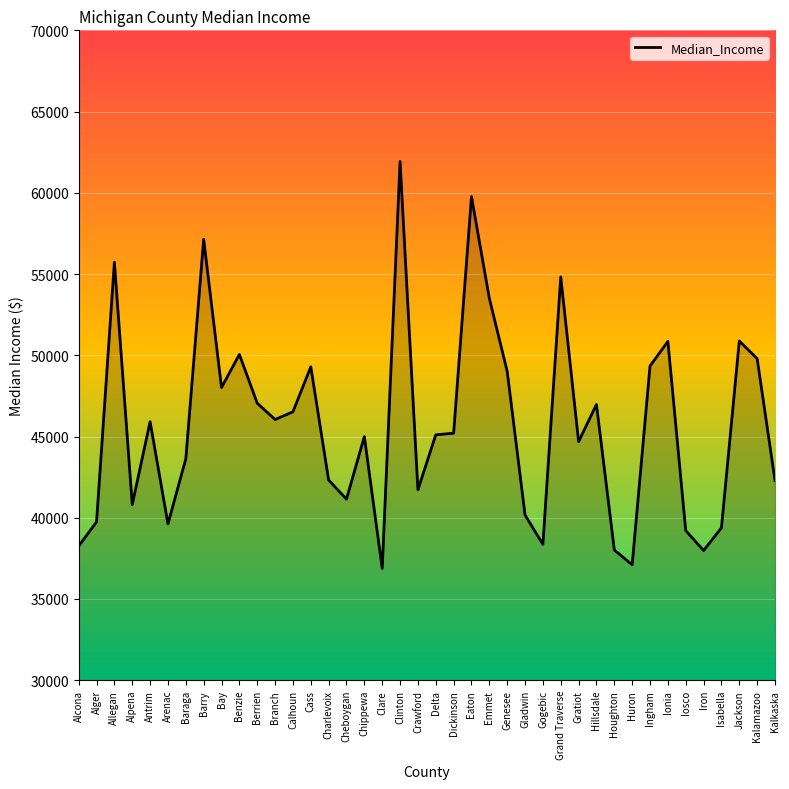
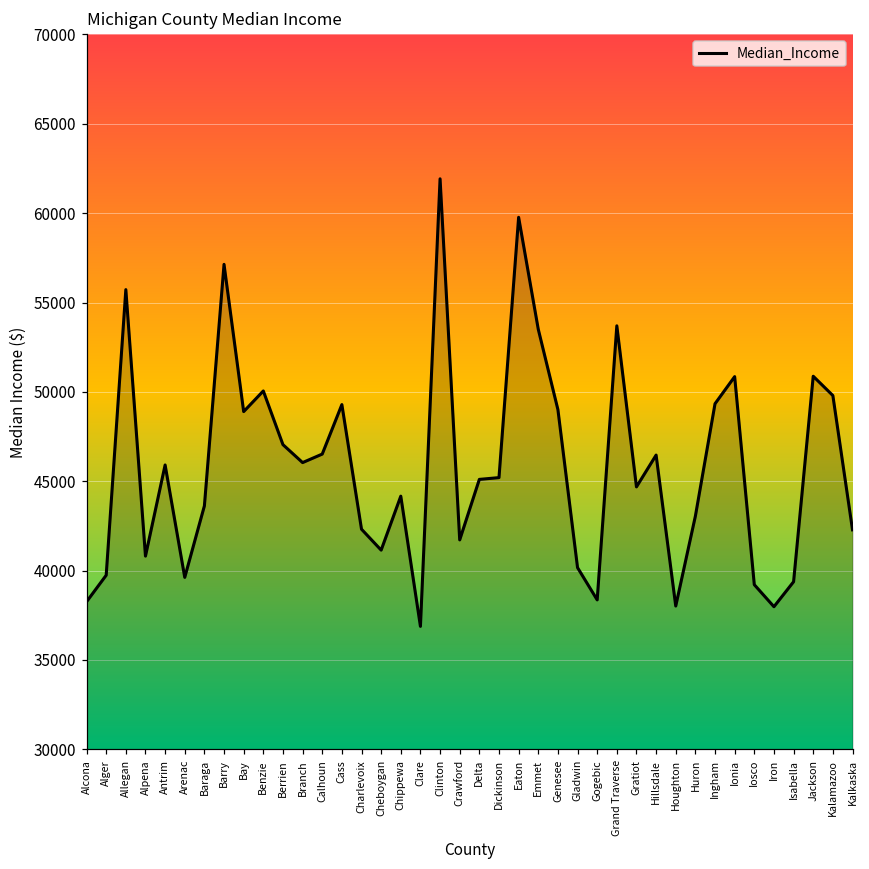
Bay: 48000 -> 48900
Chippewa: 45000 -> 44200
Grand Traverse: 54800 -> 53700
Hillsdale: 47000 -> 46500
Huron: 37100 -> 43100
